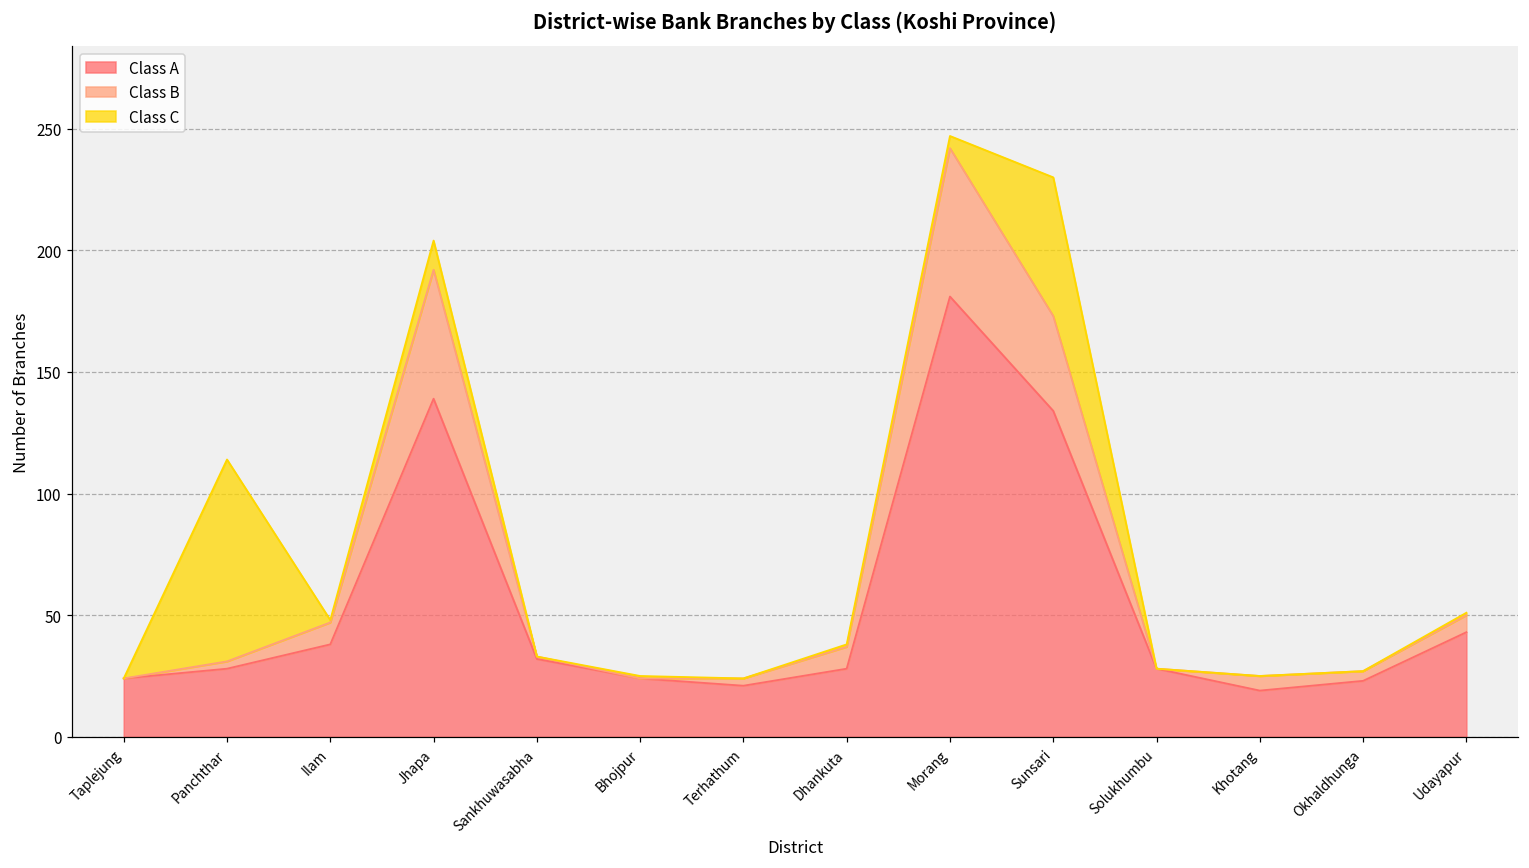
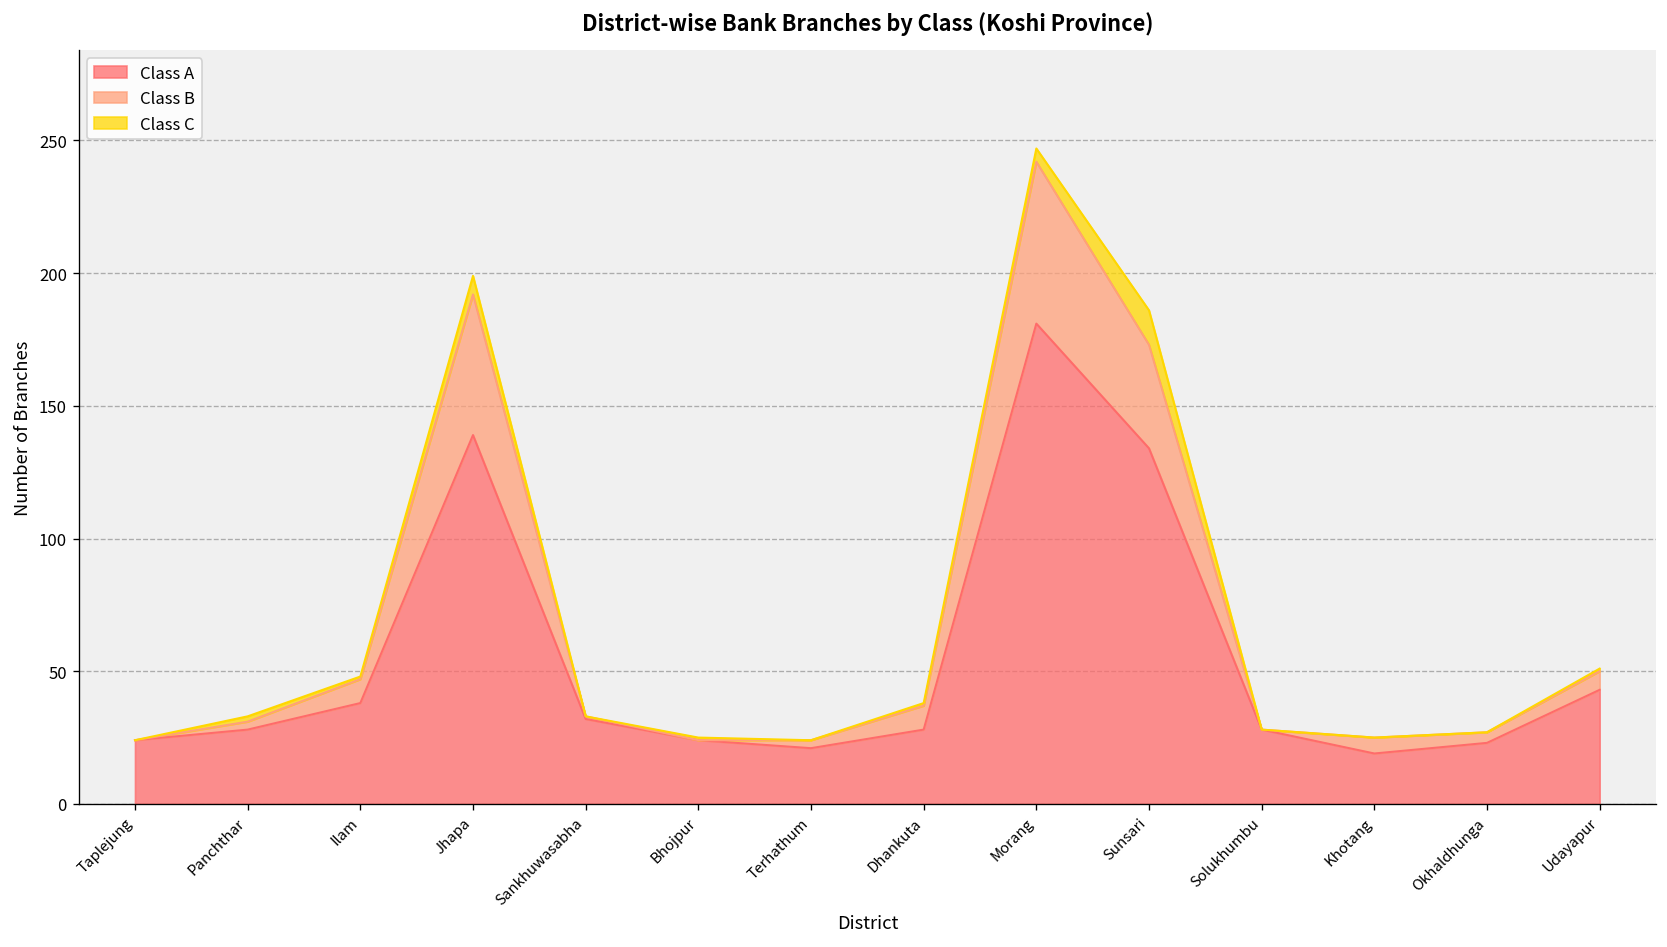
Class C, Panchthar: 83 -> 2
Class C, Jhapa: 12 -> 7
Class C, Sunsari: 57 -> 13
